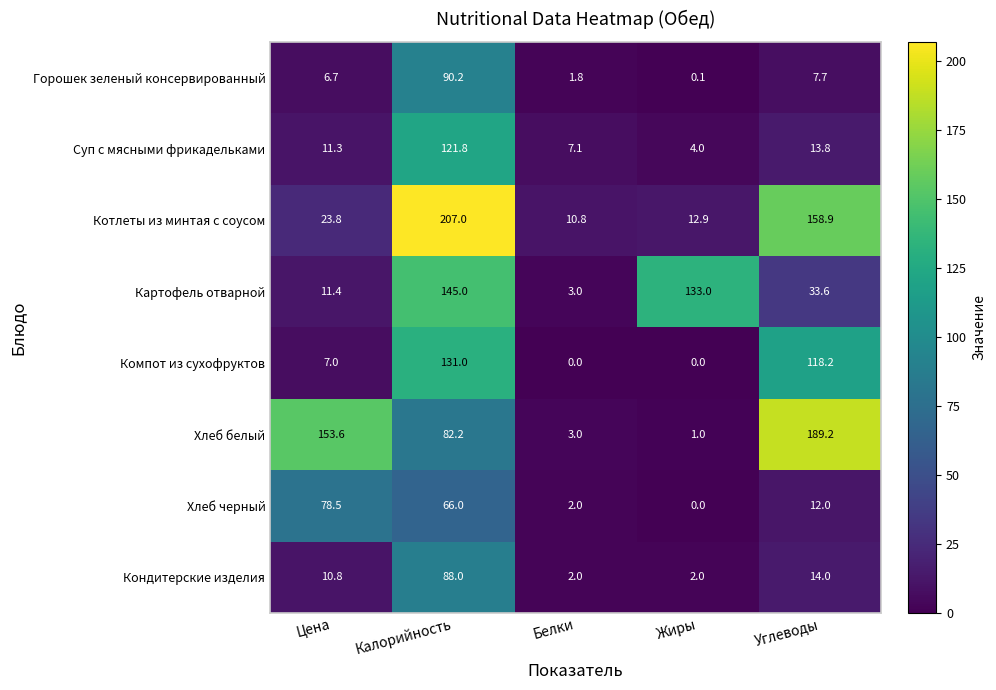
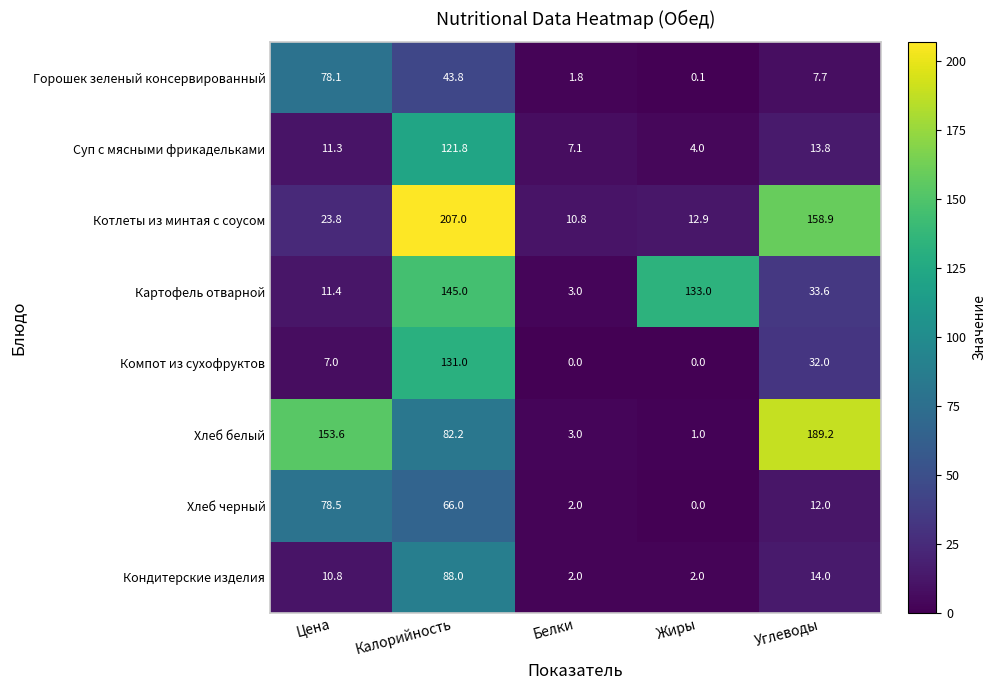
Горошек зеленый консервированный, Цена: 6.7 -> 78.1
Горошек зеленый консервированный, Калорийность: 90.2 -> 43.8
Компот из сухофруктов, Углеводы: 118.2 -> 32.0
